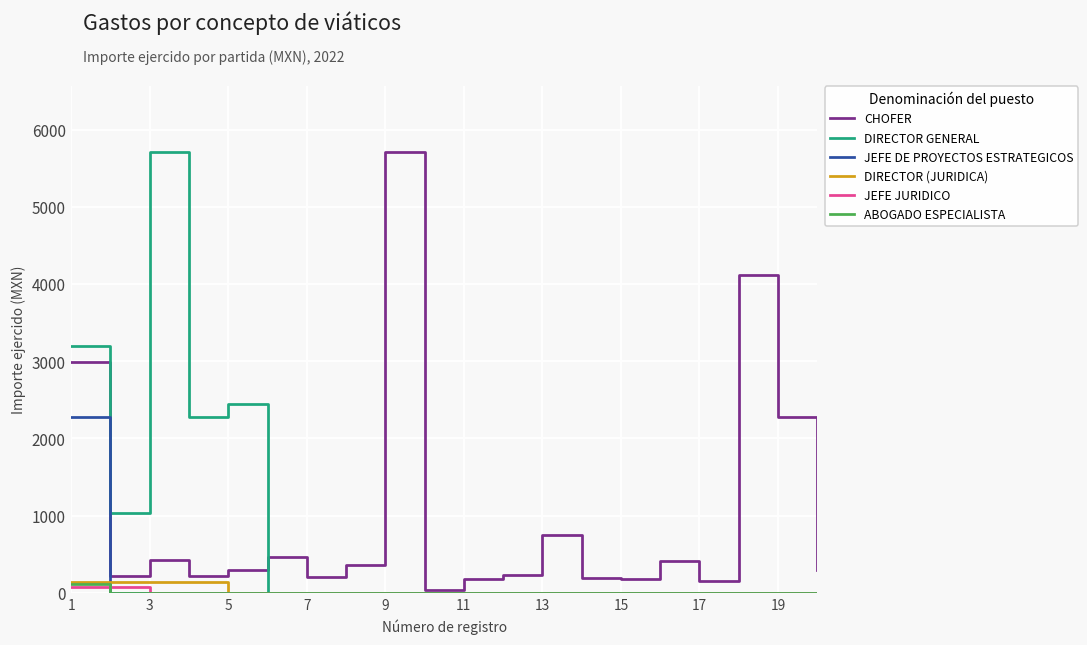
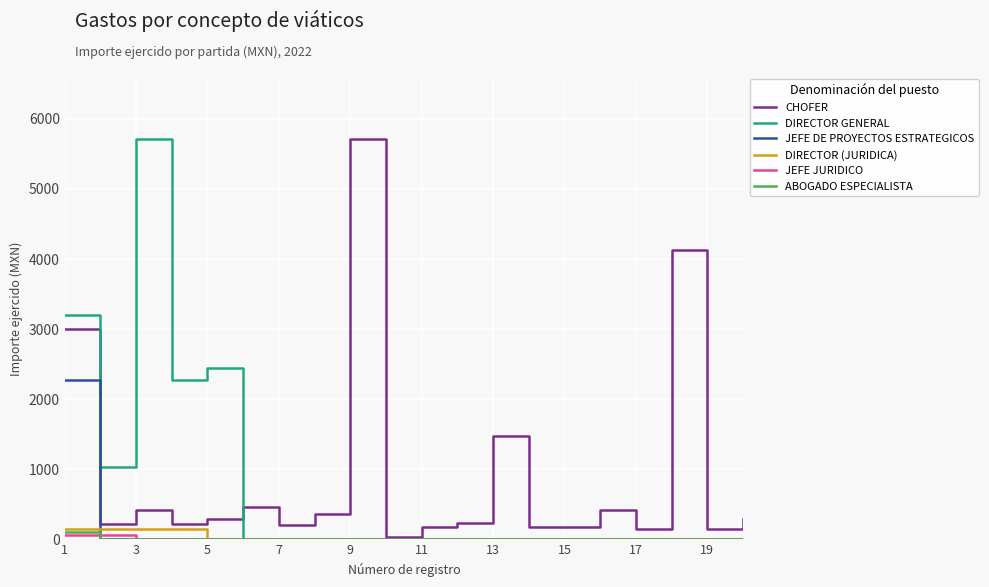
CHOFER, 13: 700 -> 1500
CHOFER, 19: 2300 -> 200
